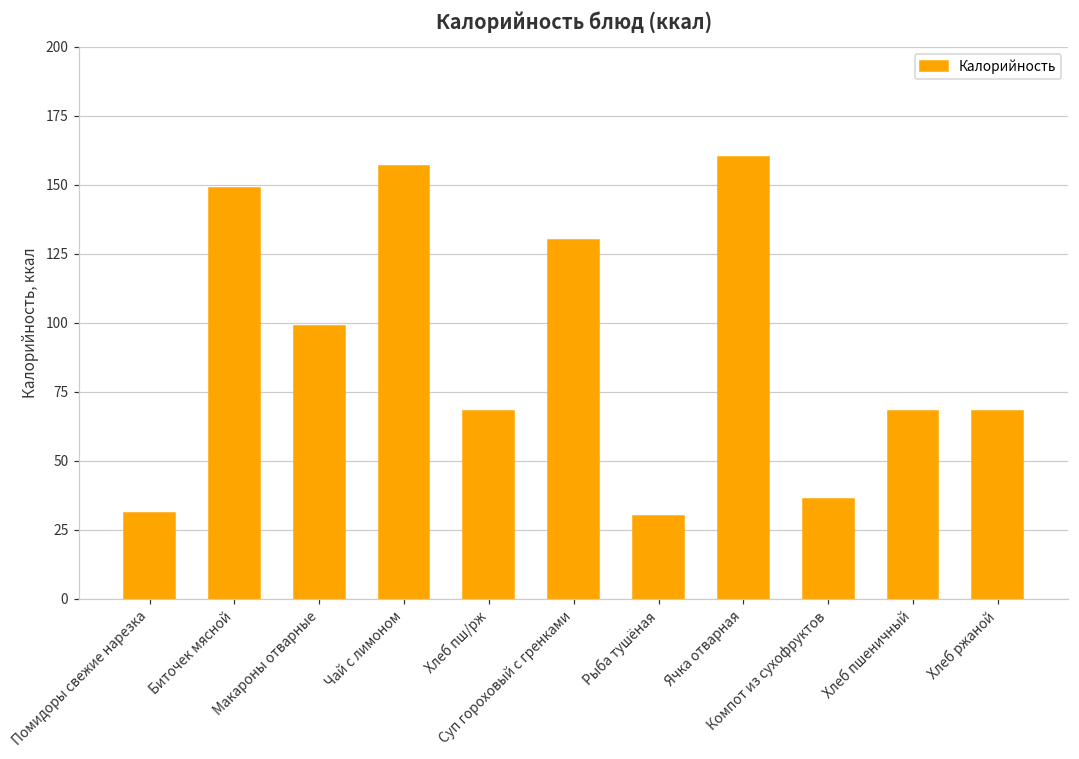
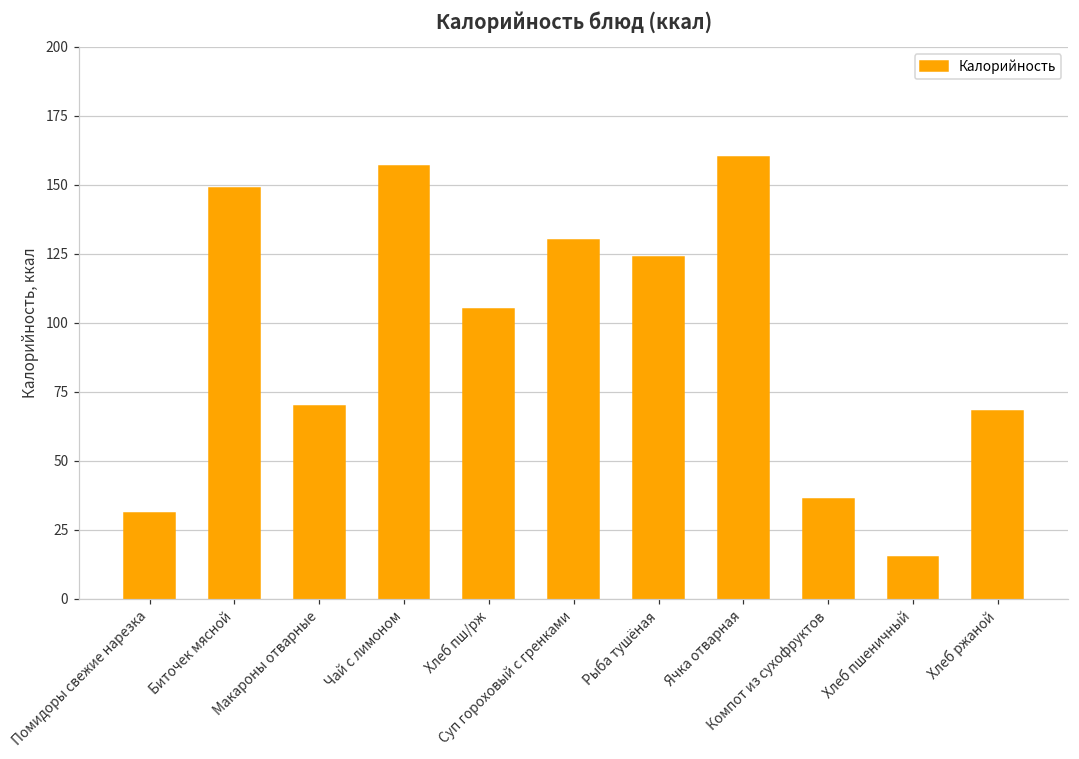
Макароны отварные: 99 -> 70
Хлеб пш/рж: 68 -> 105
Рыба тушёная: 30 -> 124
Хлеб пшеничный: 68 -> 15
